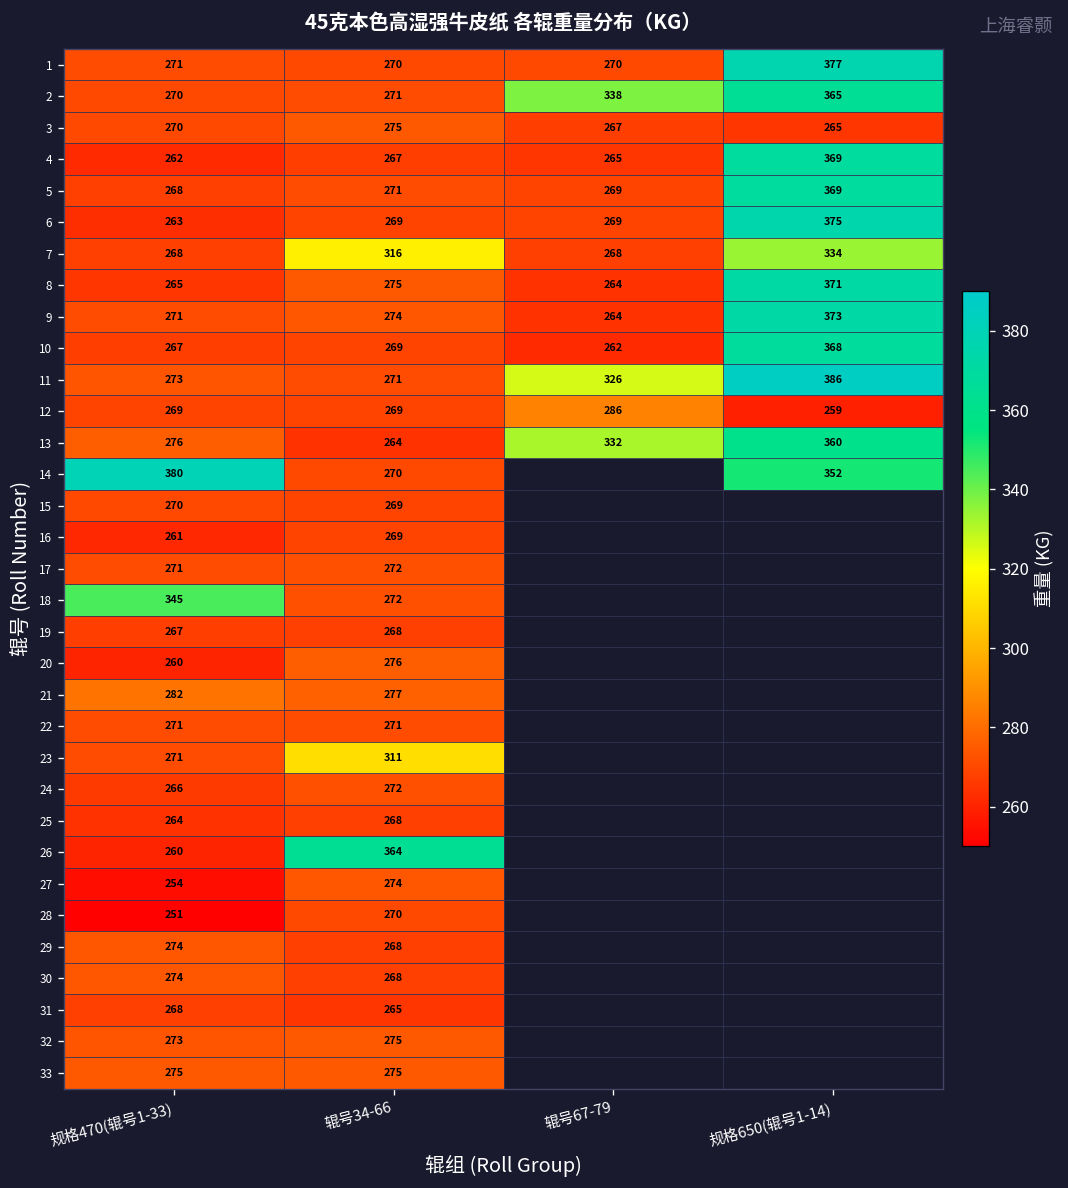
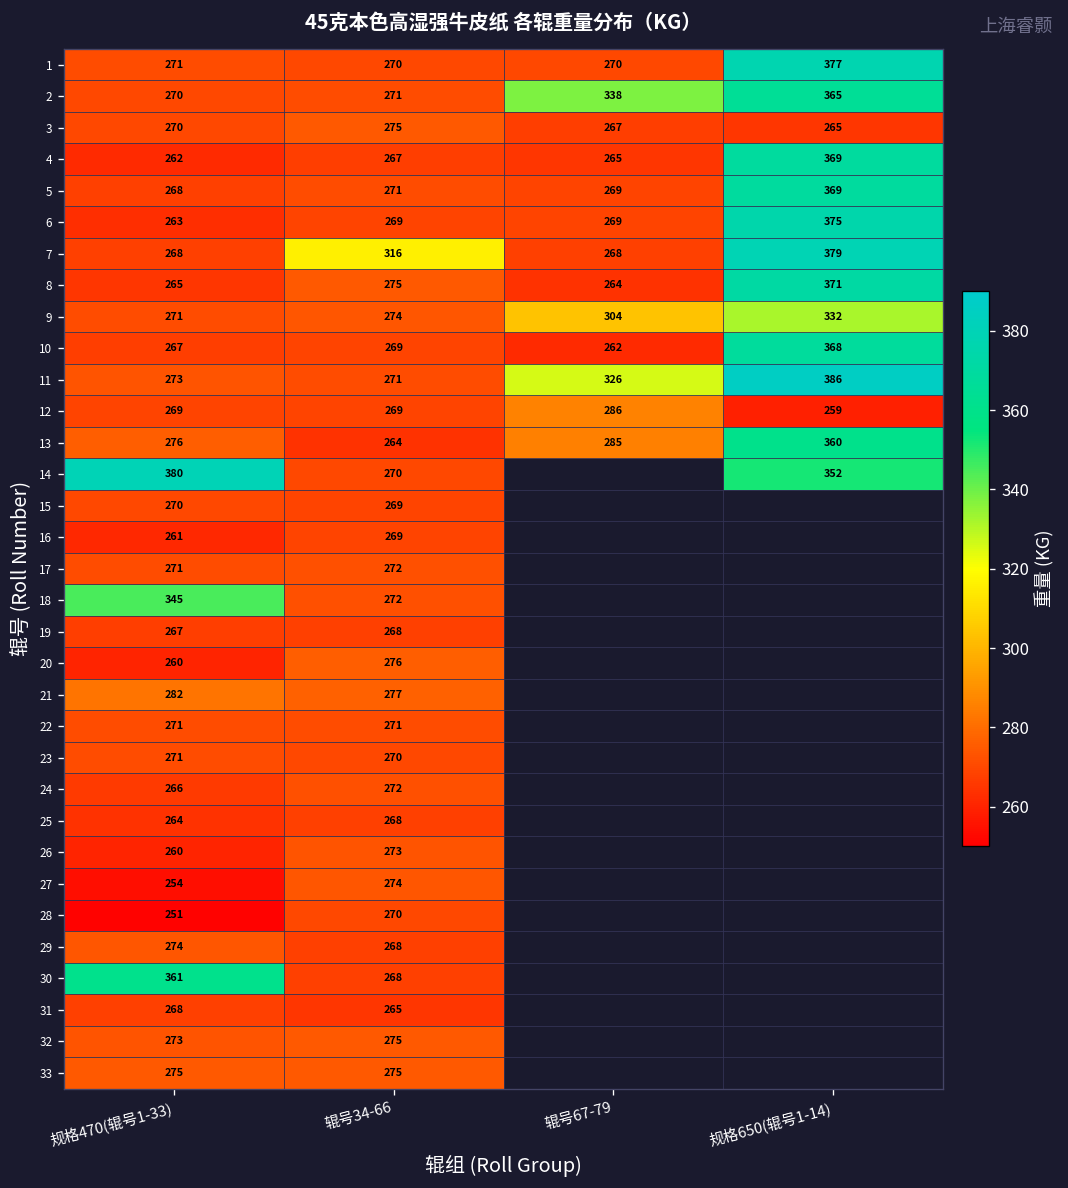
7, 规格650(辊号1-14): 334 -> 379
9, 辊号67-79: 264 -> 304
9, 规格650(辊号1-14): 373 -> 332
13, 辊号67-79: 332 -> 285
23, 辊号34-66: 311 -> 270
26, 辊号34-66: 364 -> 273
30, 规格470(辊号1-33): 274 -> 361
